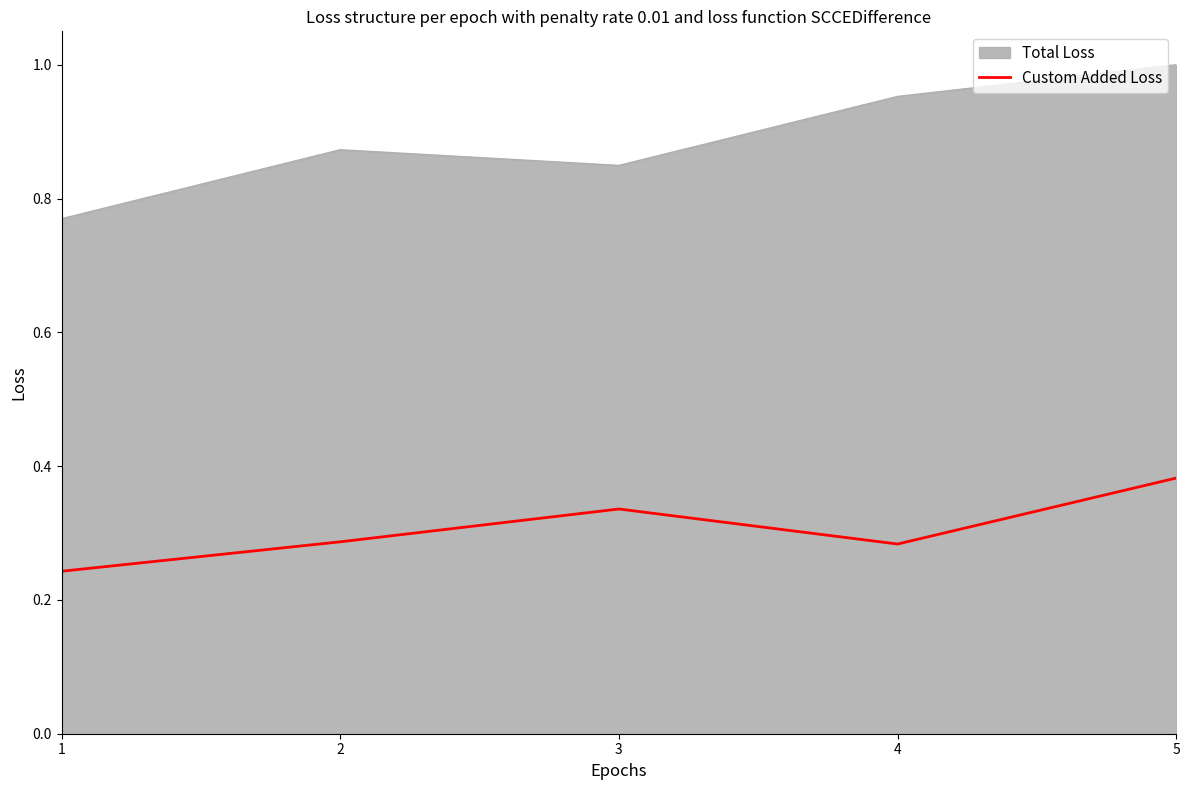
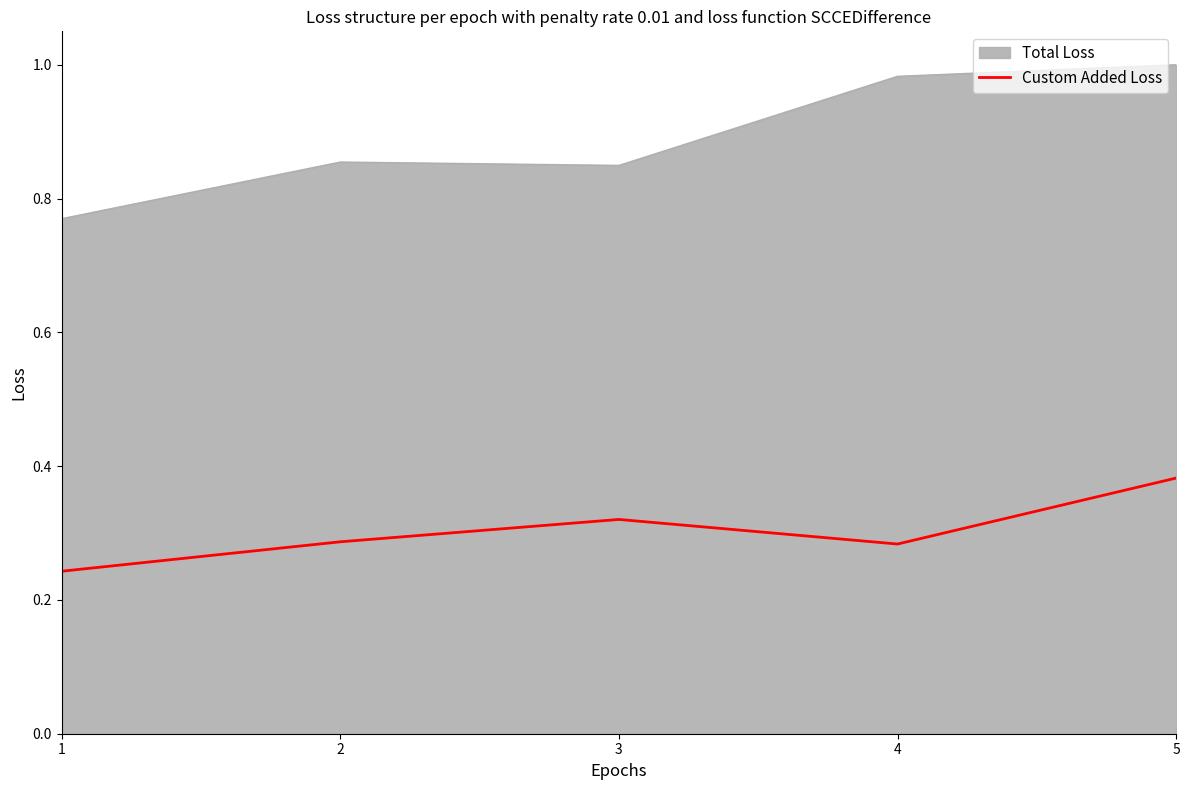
Total Loss, 2: 0.87 -> 0.85
Custom Added Loss, 3: 0.34 -> 0.32
Total Loss, 4: 0.95 -> 0.98
